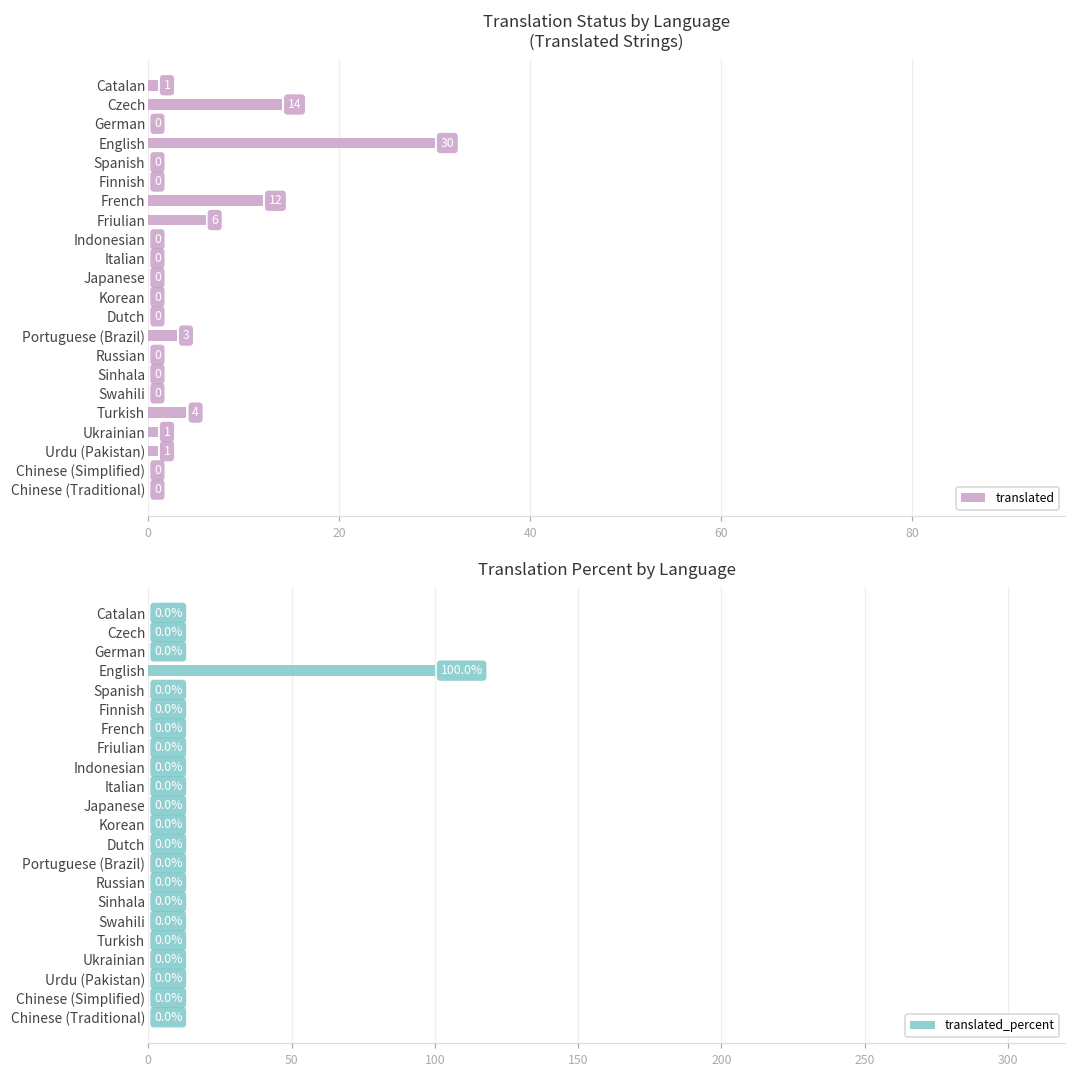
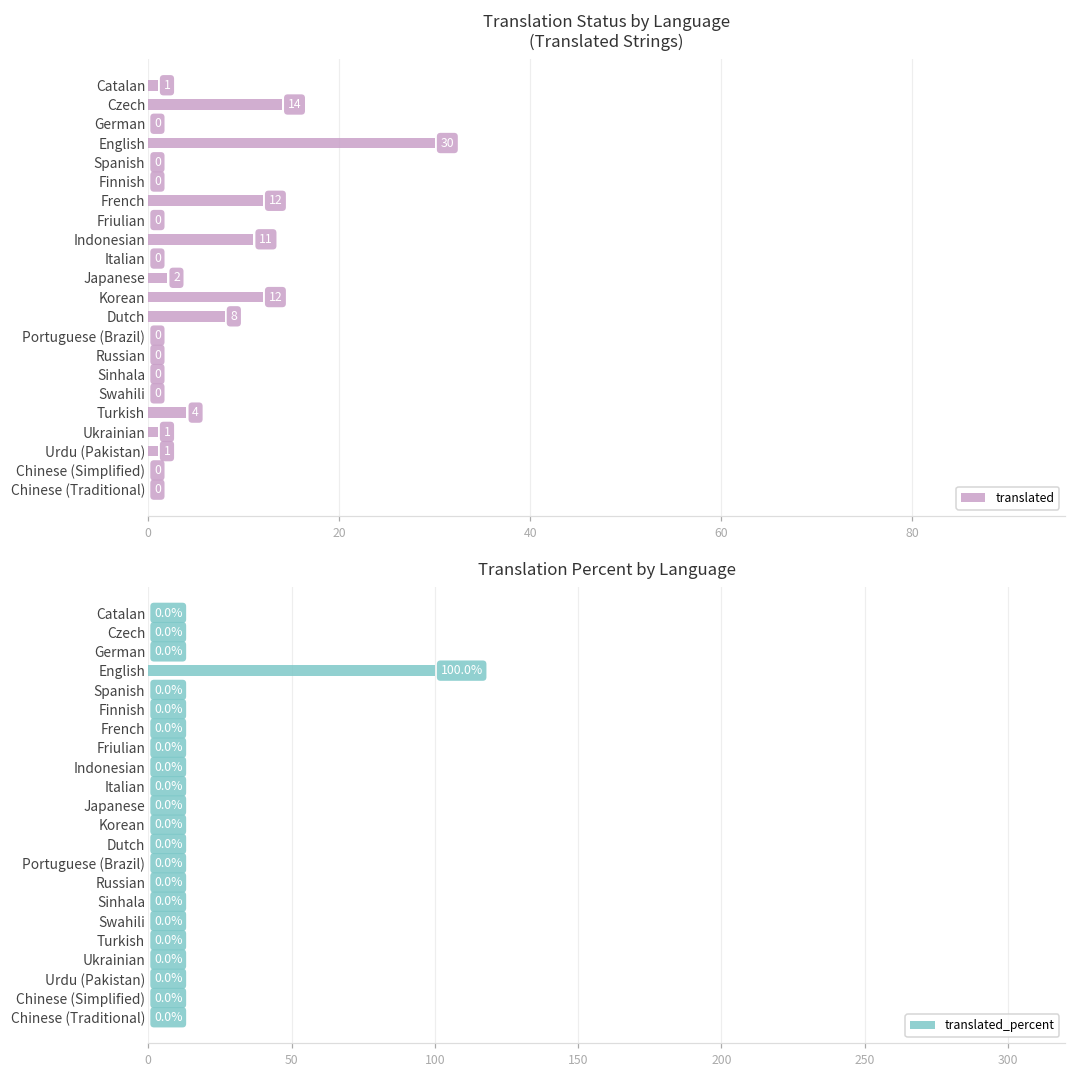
Translation Status by Language (Translated Strings), Friulian: 6 -> 0
Translation Status by Language (Translated Strings), Indonesian: 0 -> 11
Translation Status by Language (Translated Strings), Japanese: 0 -> 2
Translation Status by Language (Translated Strings), Korean: 0 -> 12
Translation Status by Language (Translated Strings), Dutch: 0 -> 8
Translation Status by Language (Translated Strings), Portuguese (Brazil): 3 -> 0
